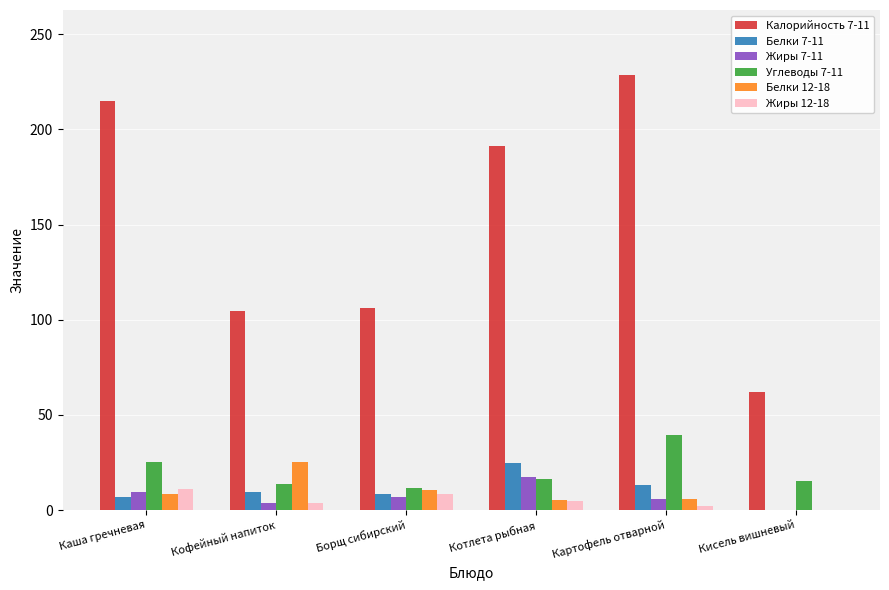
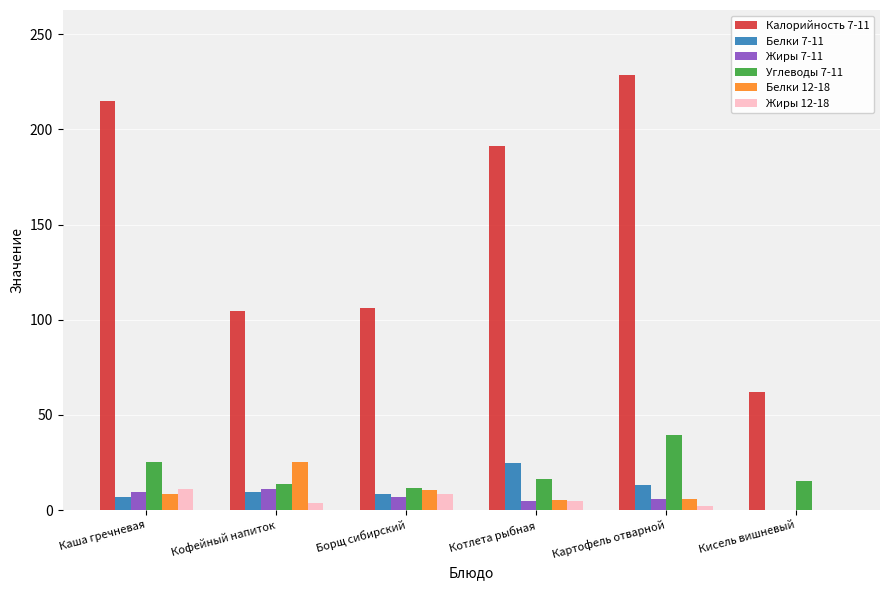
Жиры 7-11, Кофейный напиток: 4 -> 11
Жиры 7-11, Котлета рыбная: 18 -> 5
